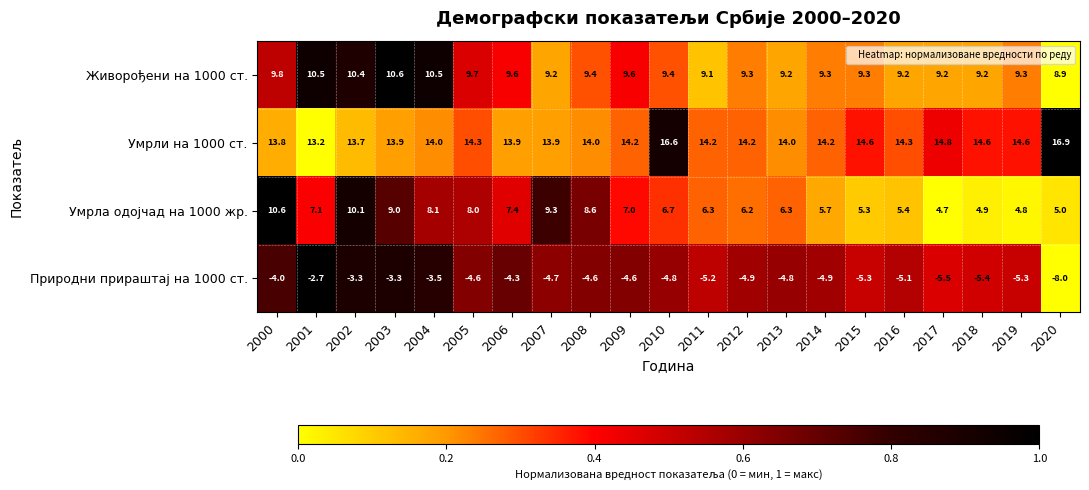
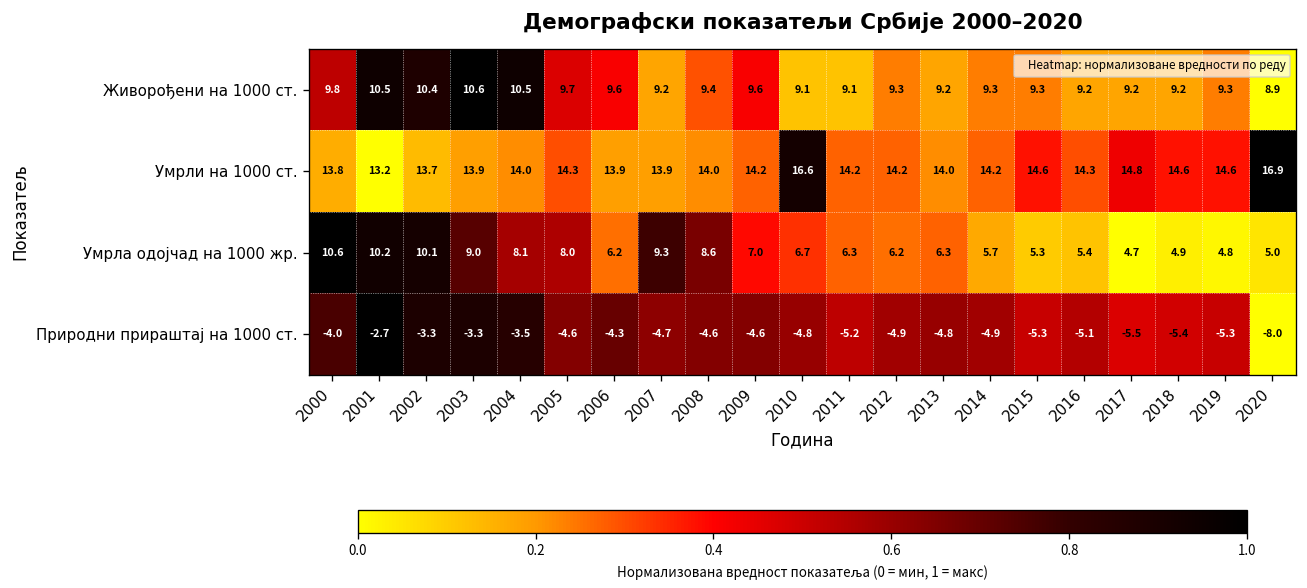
Живорођени на 1000 ст., 2010: 9.4 -> 9.1
Умрла одојчад на 1000 жр., 2001: 7.1 -> 10.2
Умрла одојчад на 1000 жр., 2006: 7.4 -> 6.2
